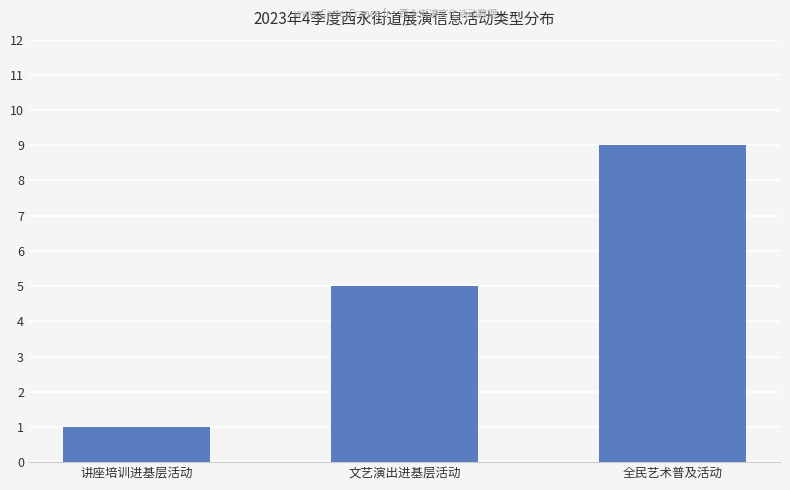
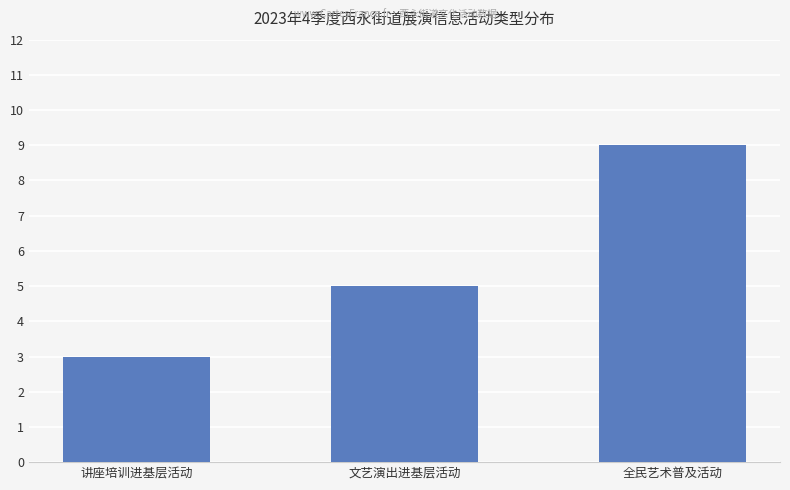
讲座培训进基层活动: 1 -> 3
